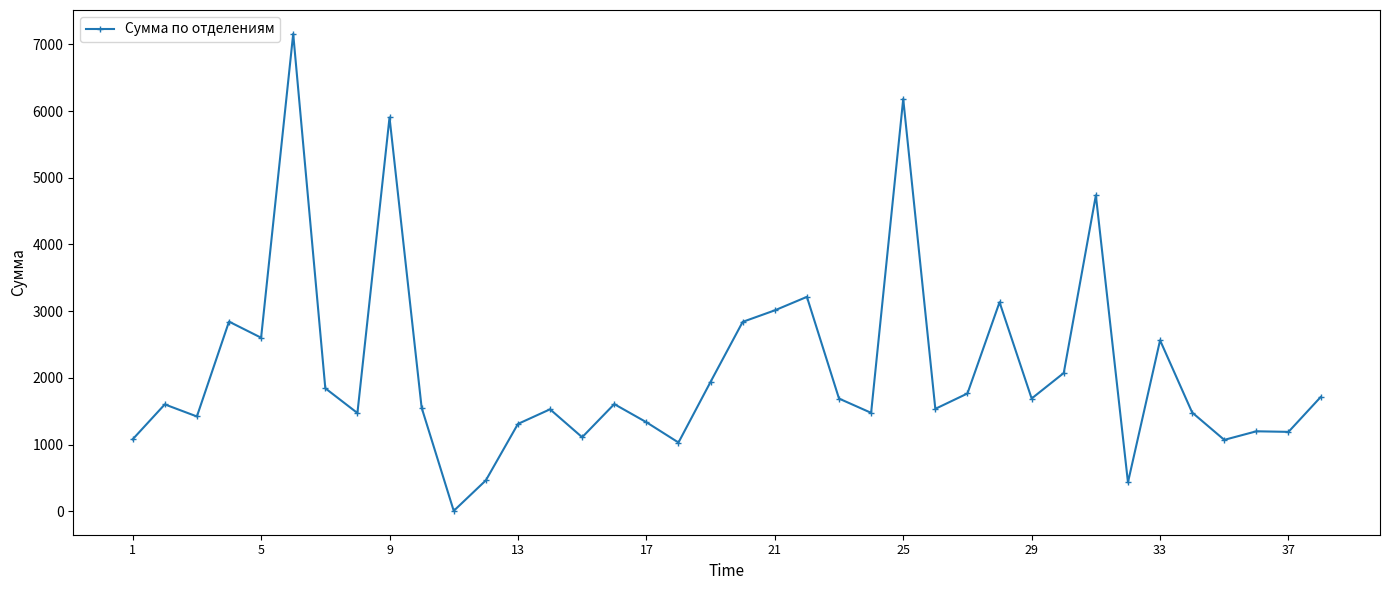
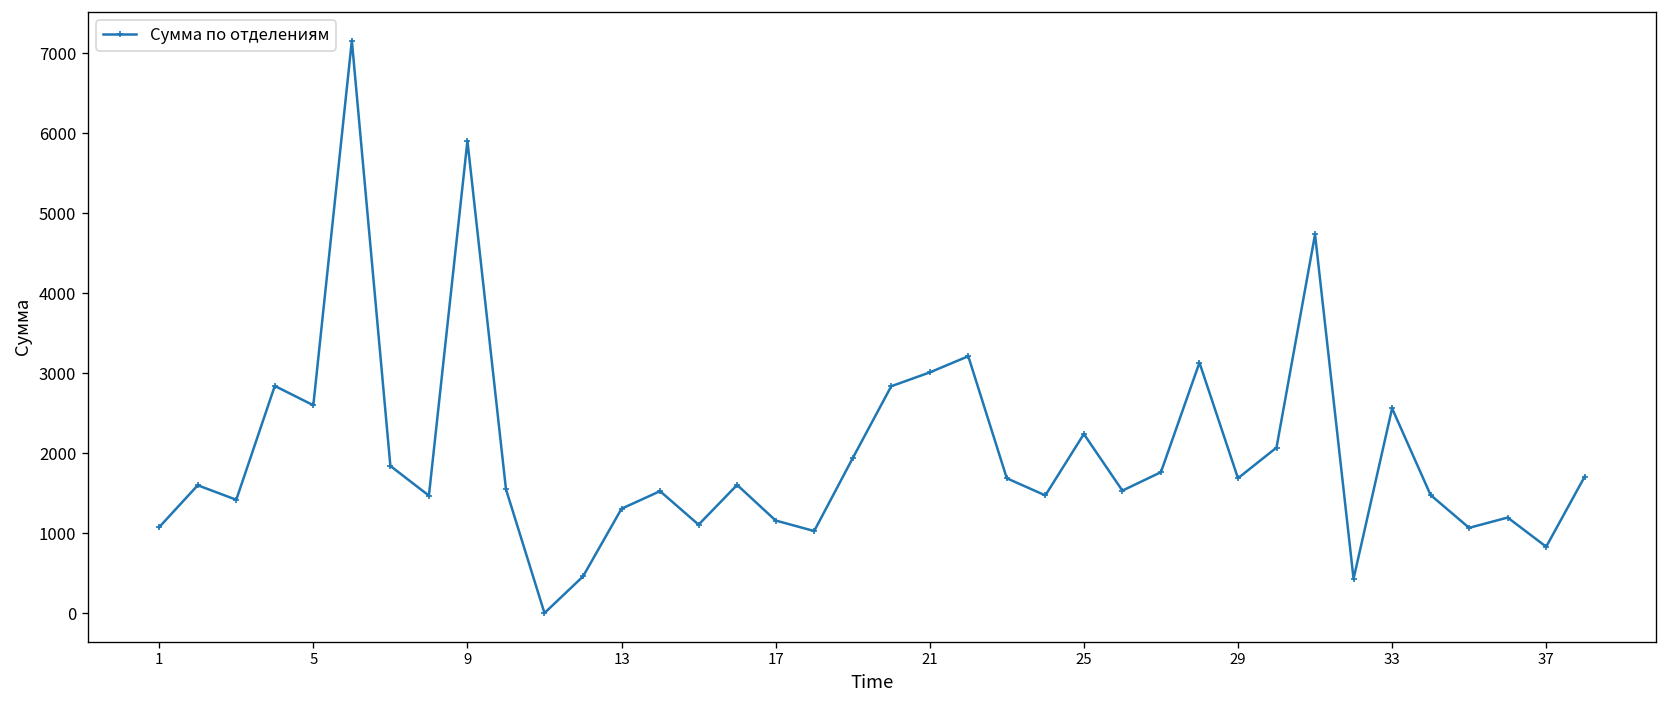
17: 1300 -> 1200
25: 6200 -> 2200
37: 1200 -> 800
